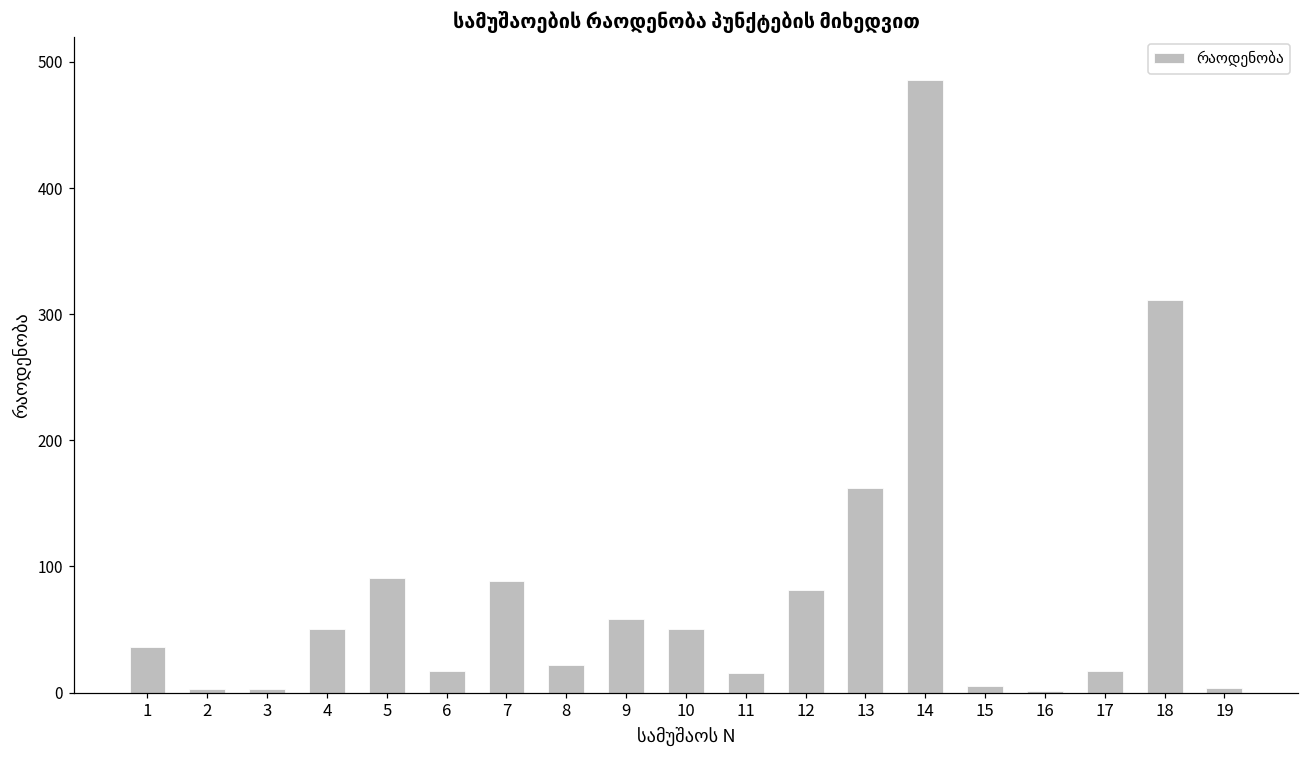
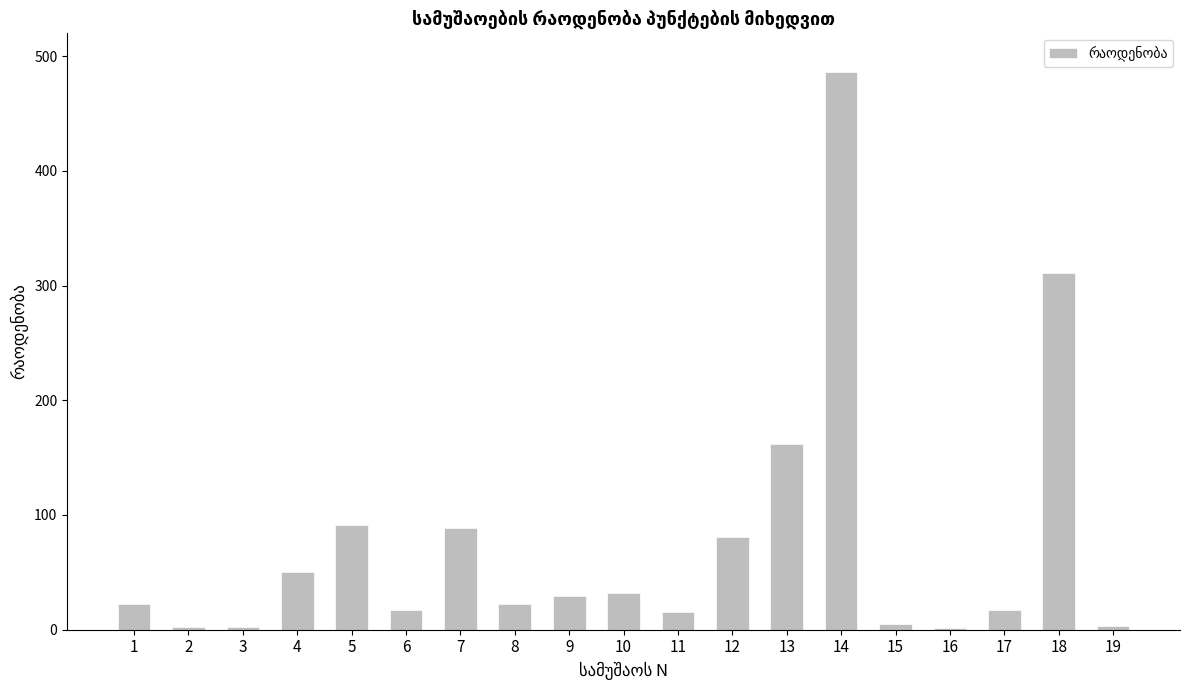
1: 36 -> 23
9: 58 -> 29
10: 50 -> 32
